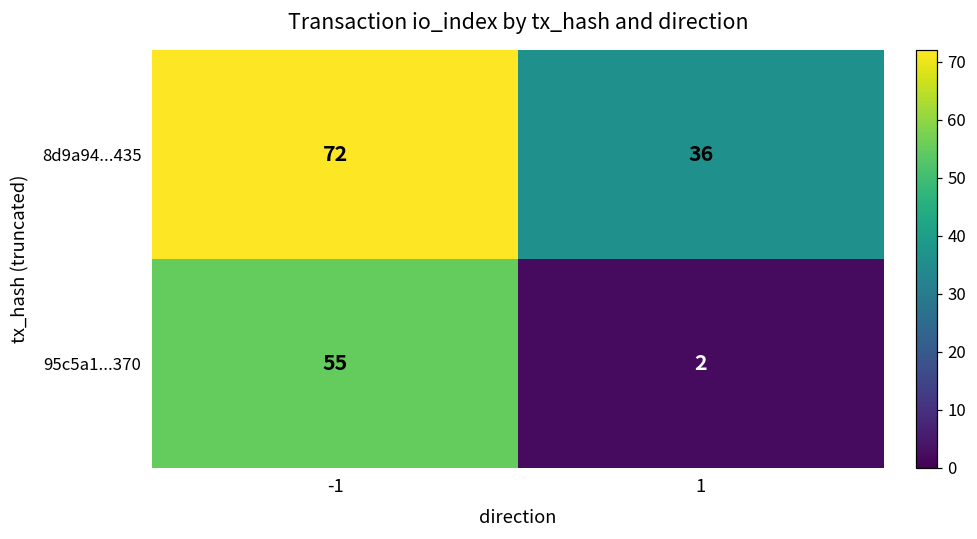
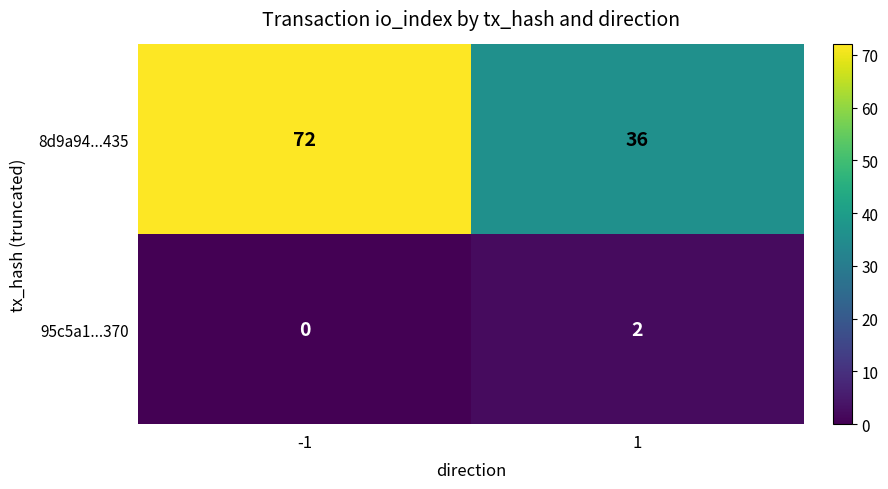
95c5a1...370, -1: 55 -> 0
